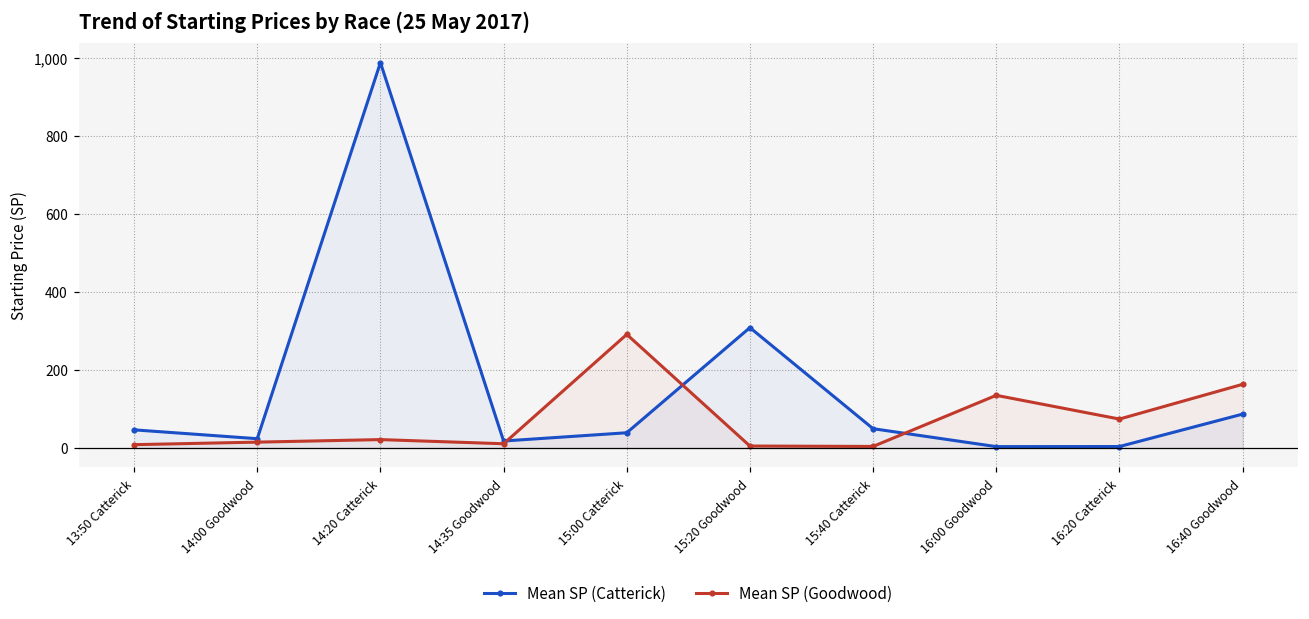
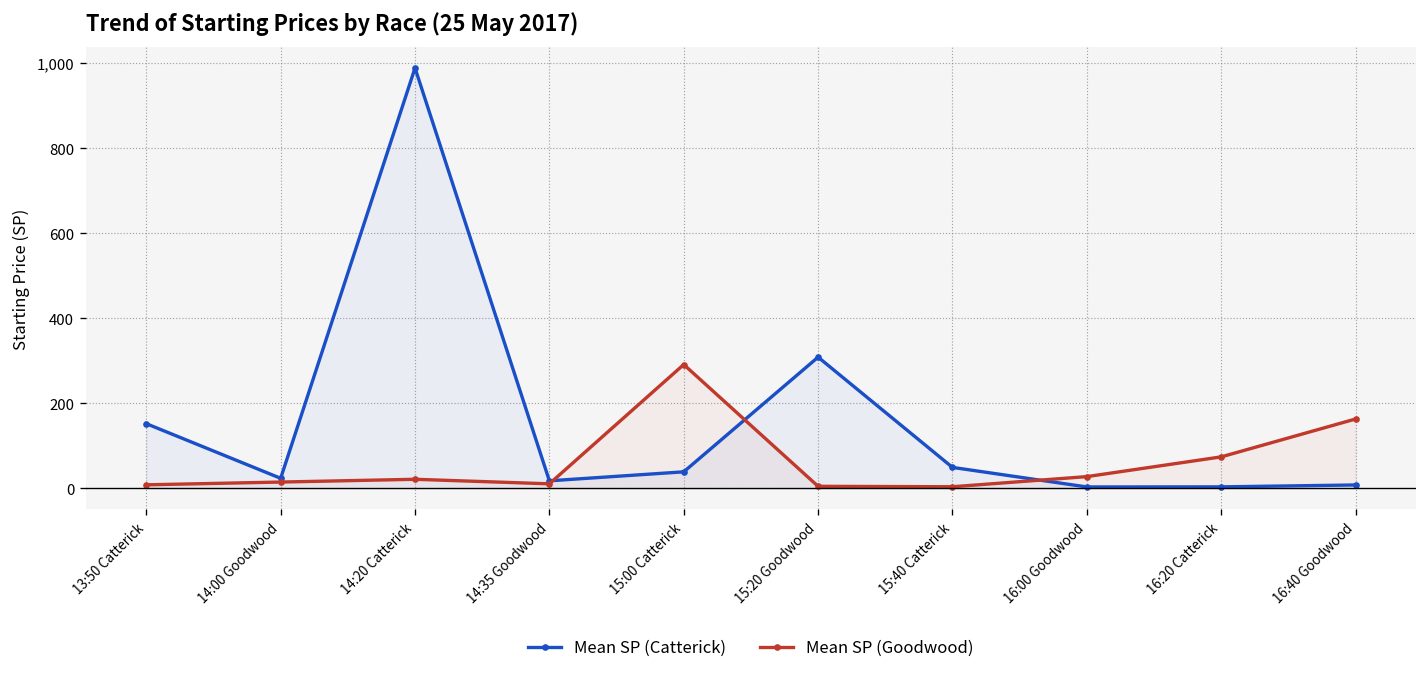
Mean SP (Catterick), 13:50 Catterick: 50 -> 150
Mean SP (Goodwood), 16:00 Goodwood: 140 -> 30
Mean SP (Catterick), 16:40 Goodwood: 90 -> 10
